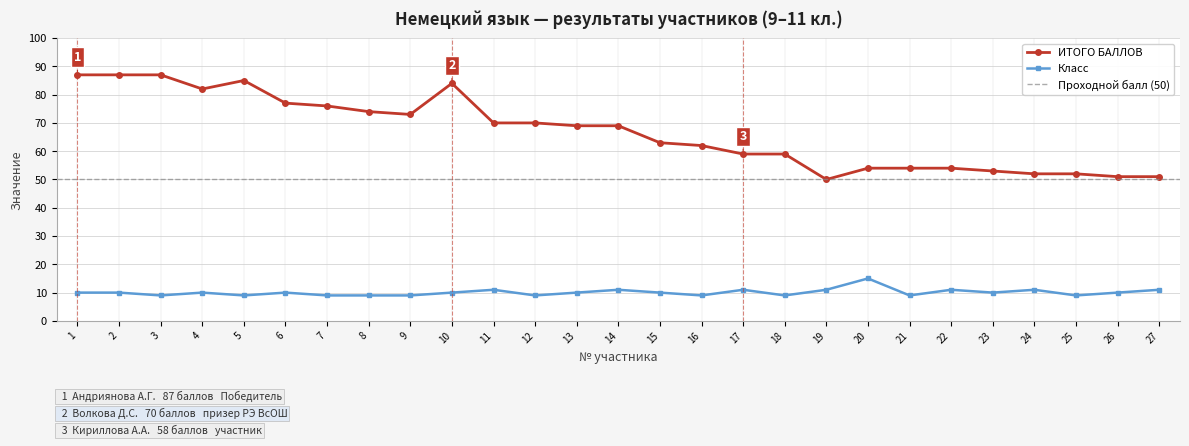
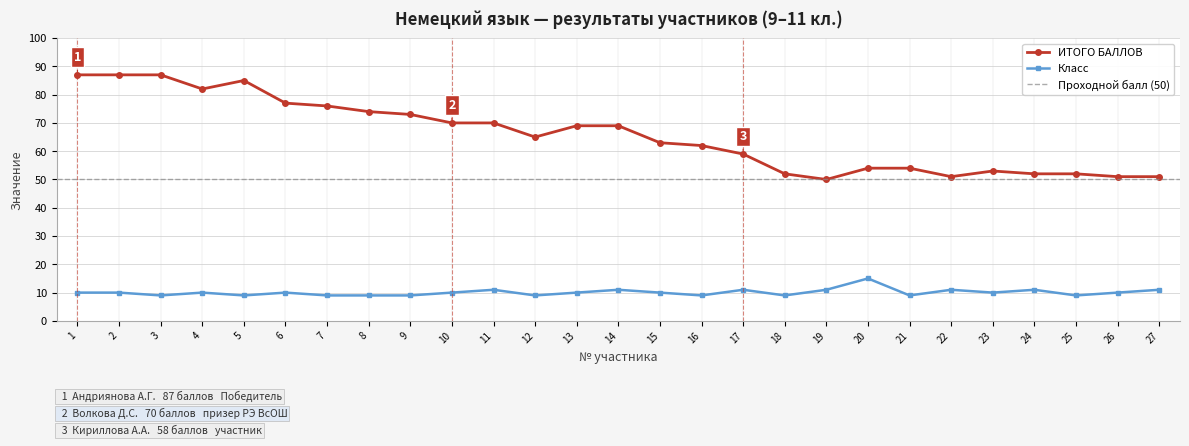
ИТОГО БАЛЛОВ, 10: 84 -> 70
ИТОГО БАЛЛОВ, 12: 70 -> 65
ИТОГО БАЛЛОВ, 18: 59 -> 52
ИТОГО БАЛЛОВ, 22: 54 -> 51
